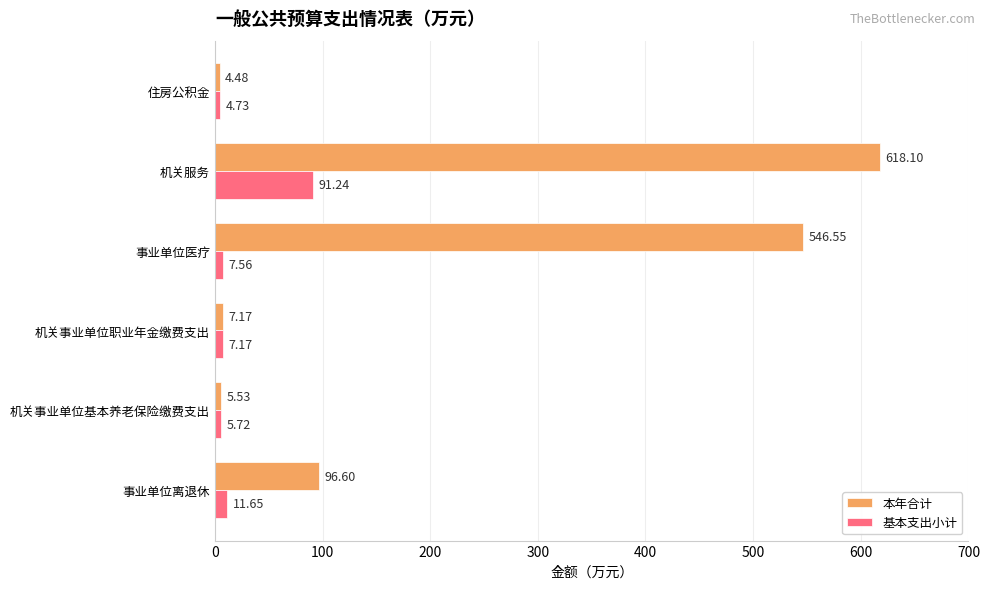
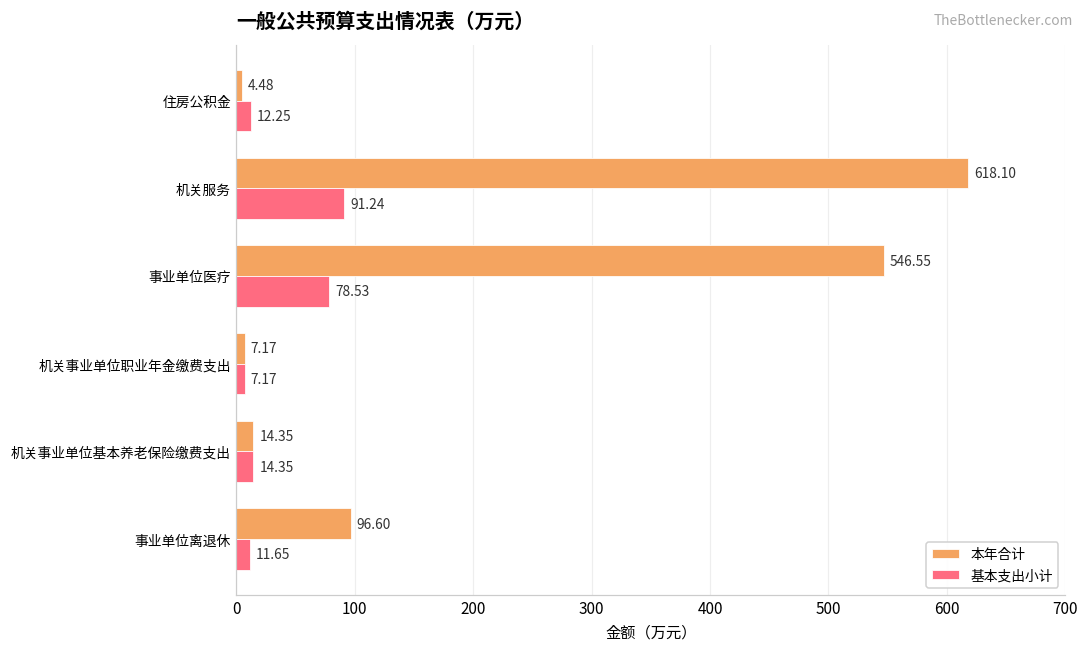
基本支出小计, 住房公积金: 4.73 -> 12.25
基本支出小计, 事业单位医疗: 7.56 -> 78.53
本年合计, 机关事业单位基本养老保险缴费支出: 5.53 -> 14.35
基本支出小计, 机关事业单位基本养老保险缴费支出: 5.72 -> 14.35
